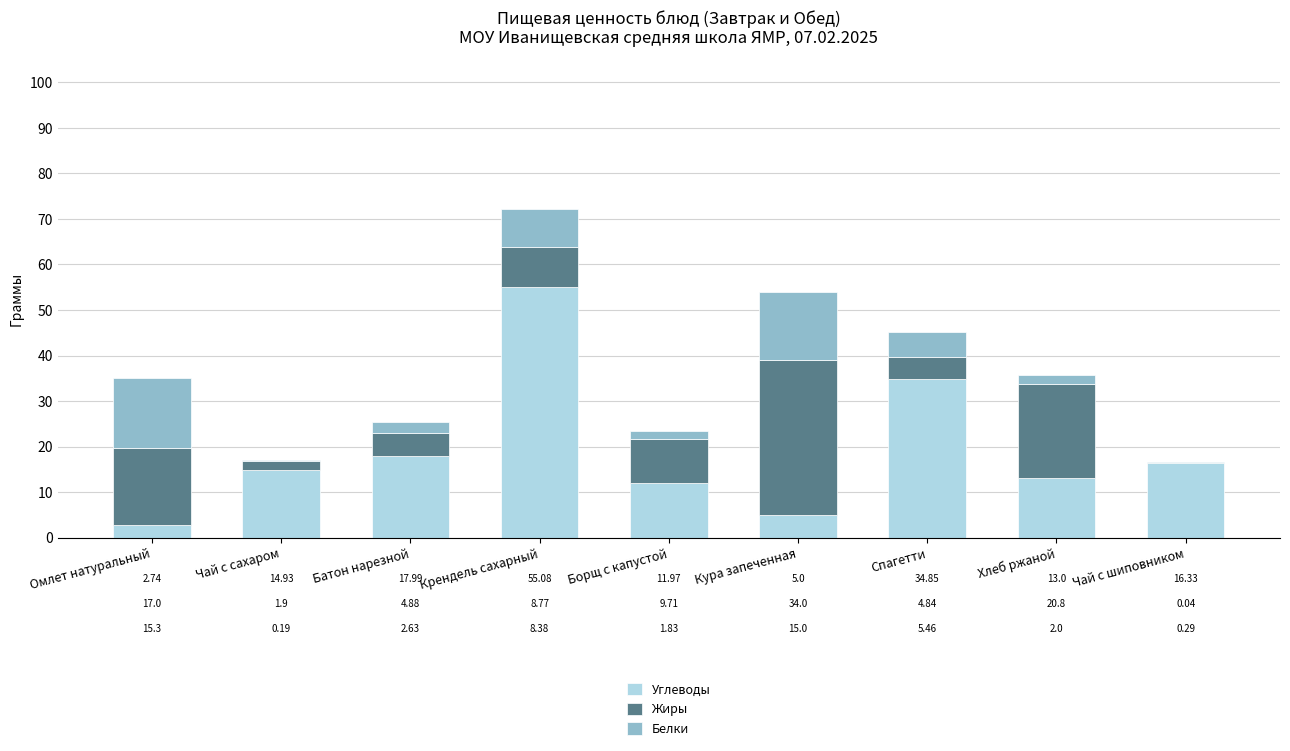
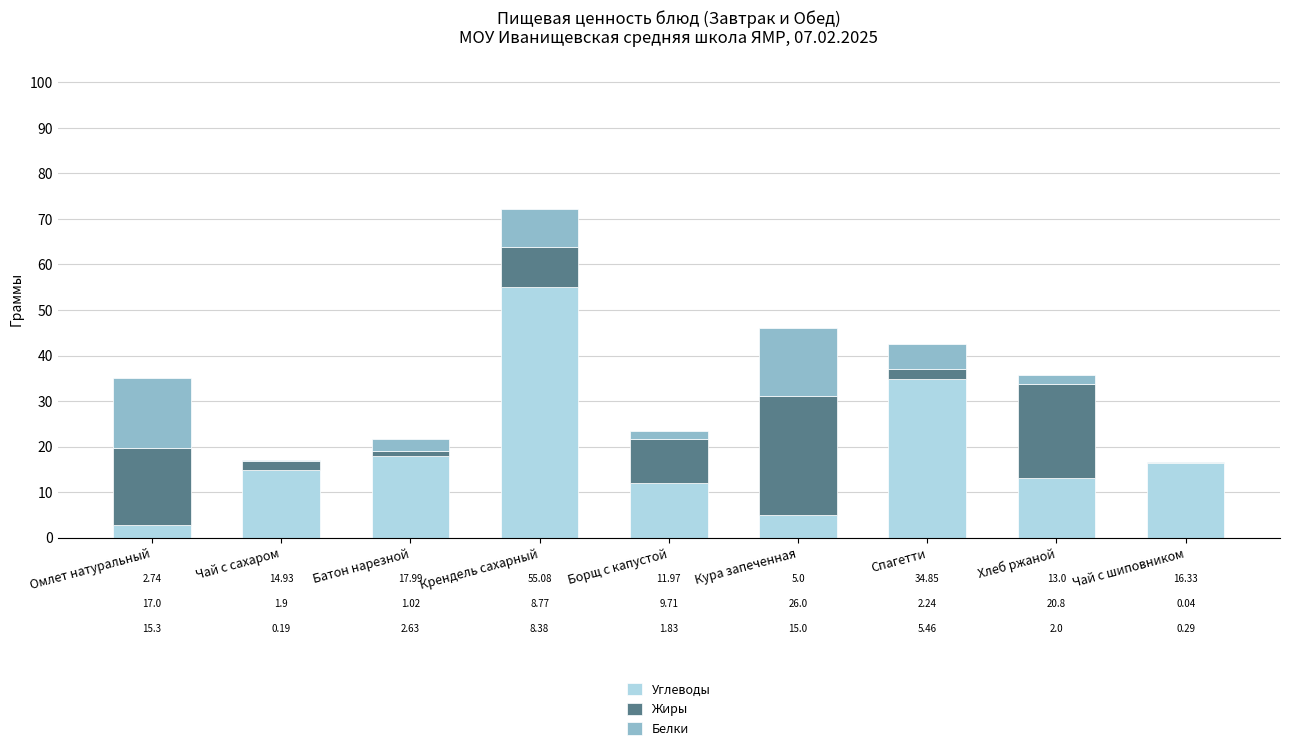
Жиры, Батон нарезной: 4.88 -> 1.02
Жиры, Кура запеченная: 34.0 -> 26.0
Жиры, Спагетти: 4.84 -> 2.24
